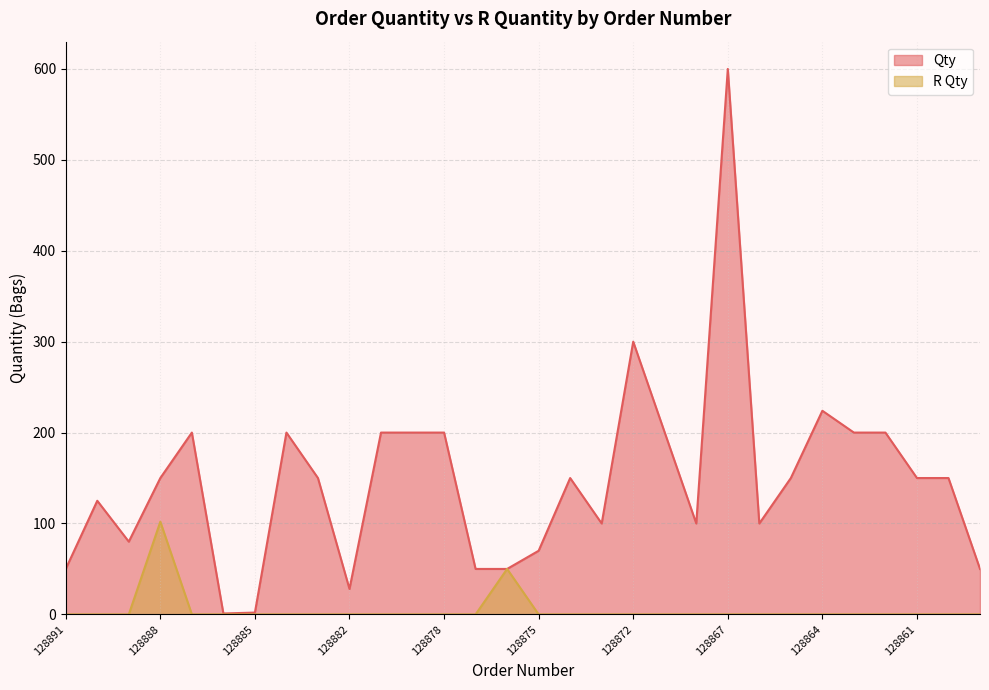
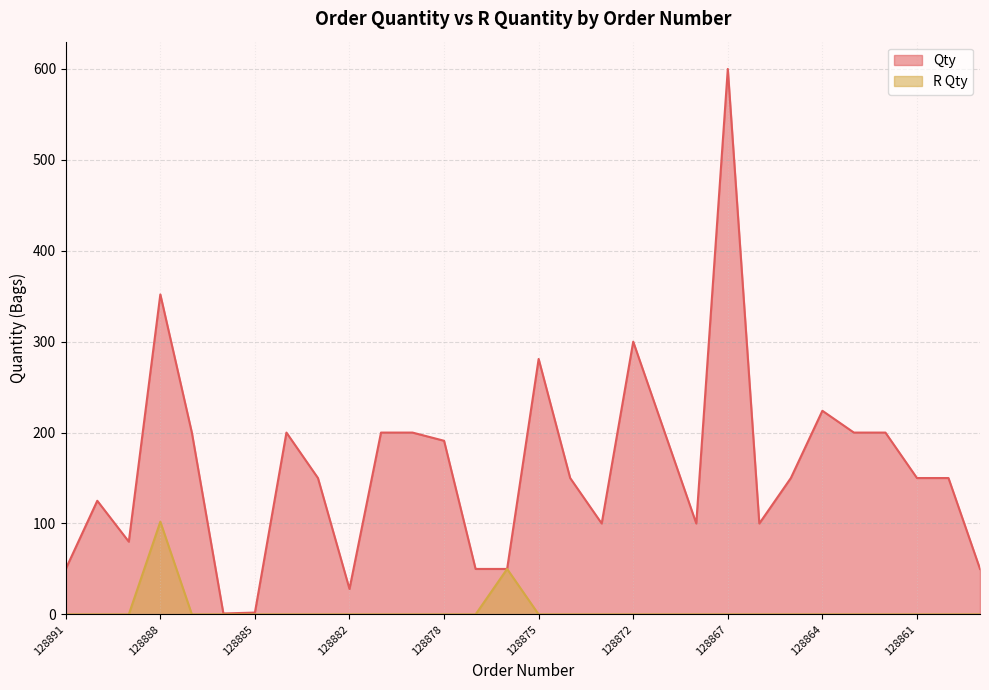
Qty, 128888: 150 -> 350
Qty, 128878: 200 -> 190
Qty, 128875: 70 -> 280
